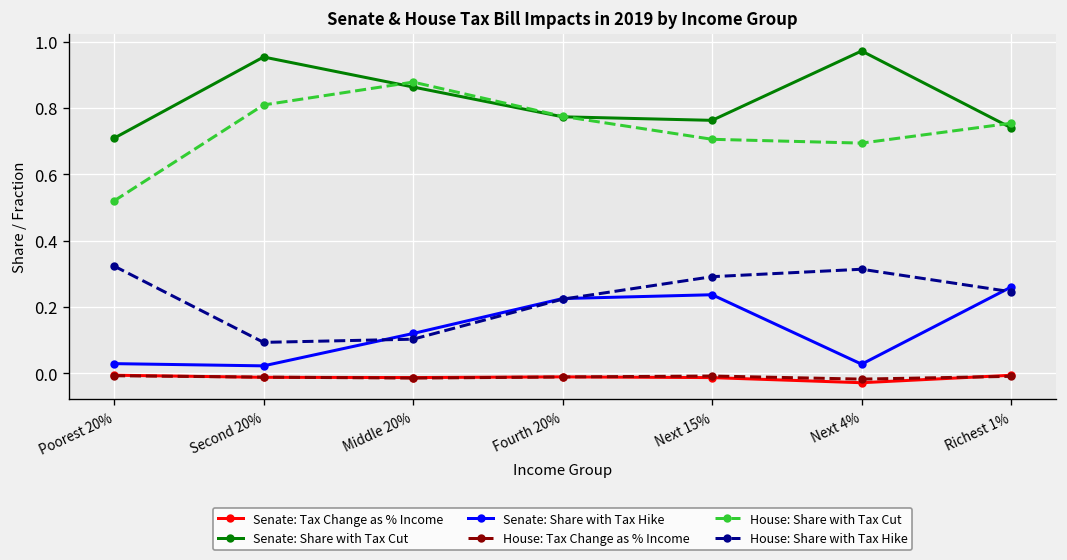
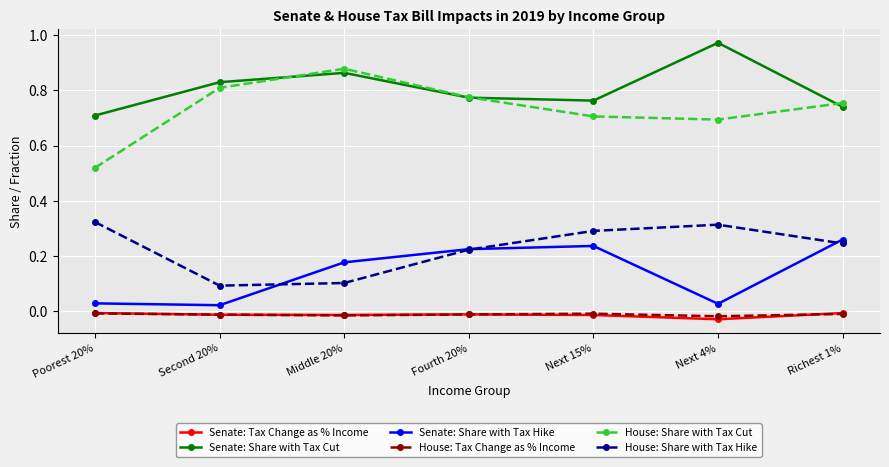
Senate: Share with Tax Cut, Second 20%: 0.95 -> 0.83
Senate: Share with Tax Hike, Middle 20%: 0.12 -> 0.18
